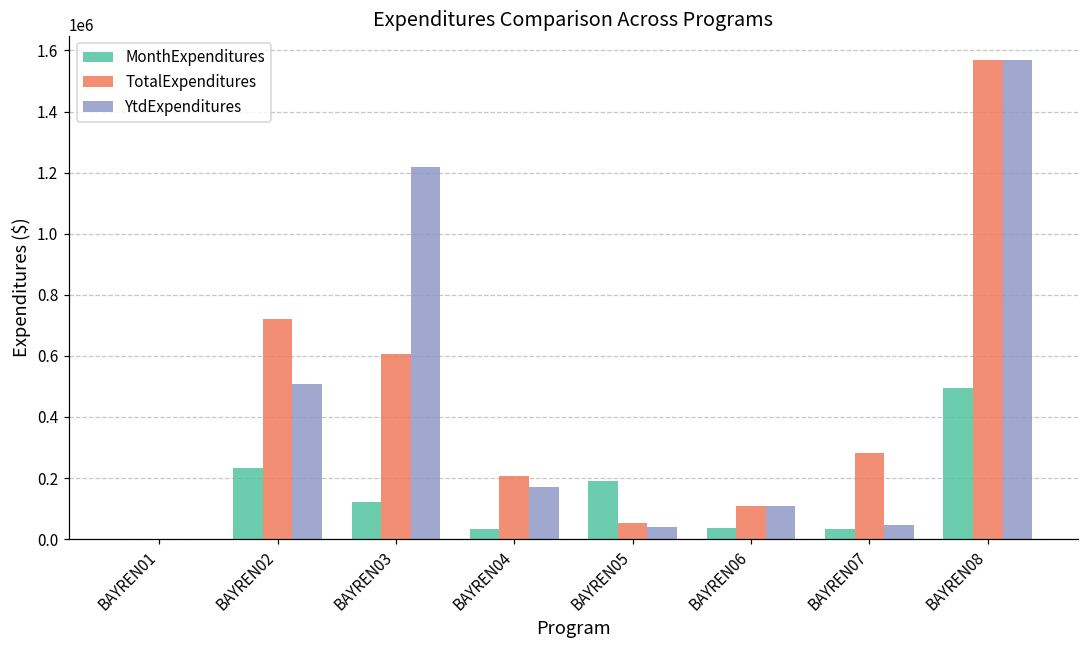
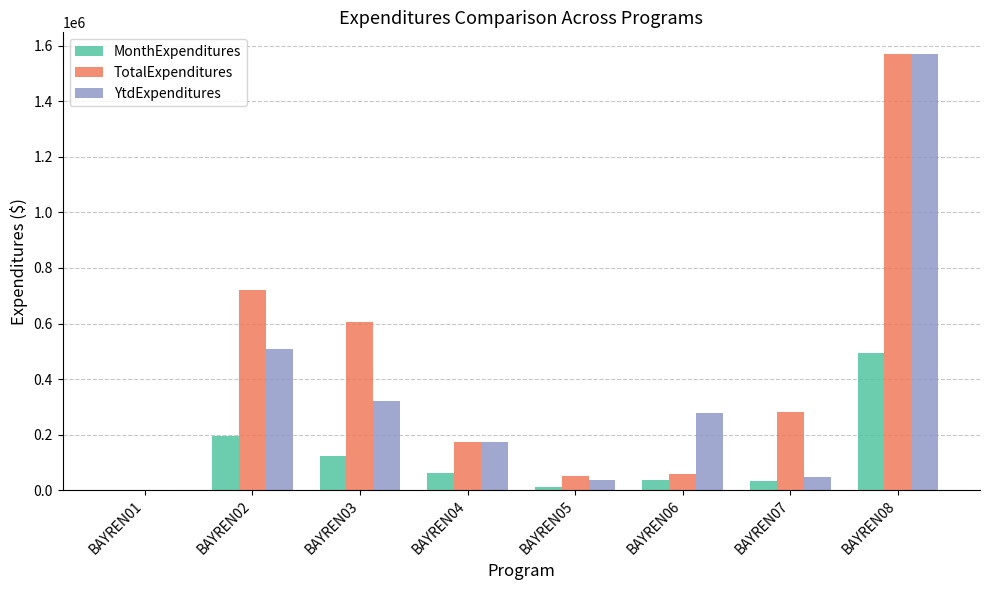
MonthExpenditures, BAYREN02: 230000 -> 200000
YtdExpenditures, BAYREN03: 1220000 -> 320000
MonthExpenditures, BAYREN04: 30000 -> 60000
TotalExpenditures, BAYREN04: 210000 -> 170000
MonthExpenditures, BAYREN05: 190000 -> 10000
TotalExpenditures, BAYREN06: 110000 -> 60000
YtdExpenditures, BAYREN06: 110000 -> 280000
